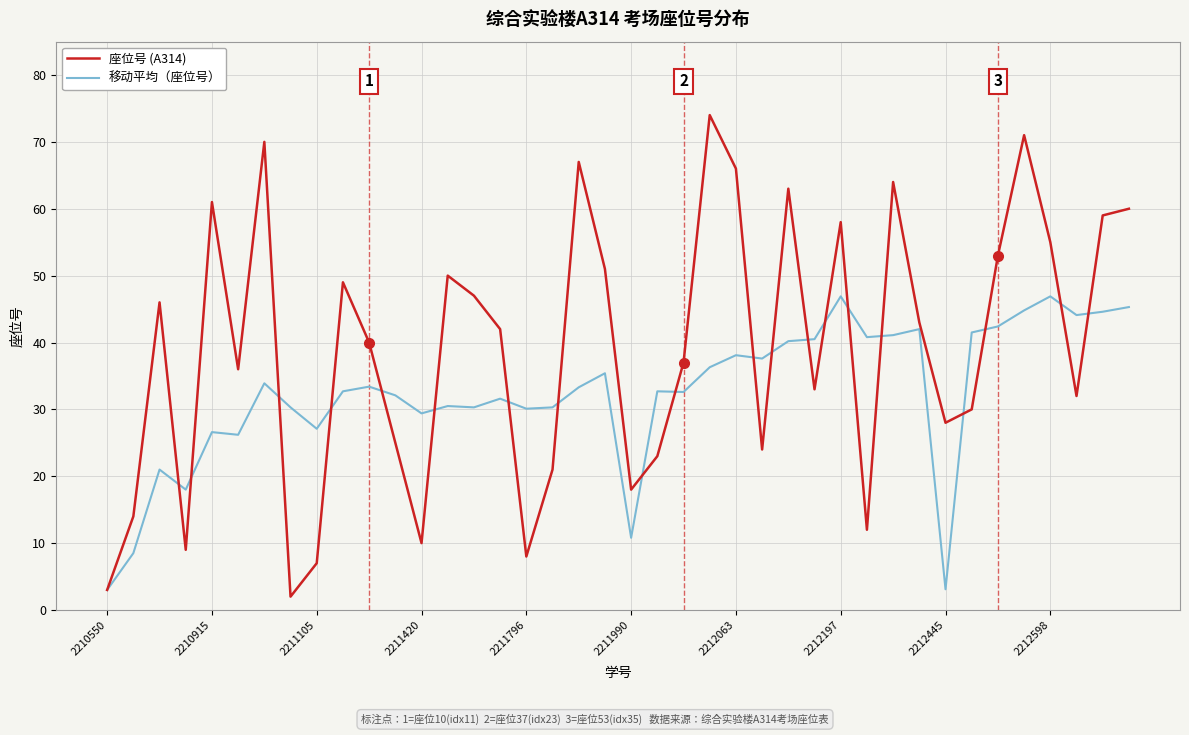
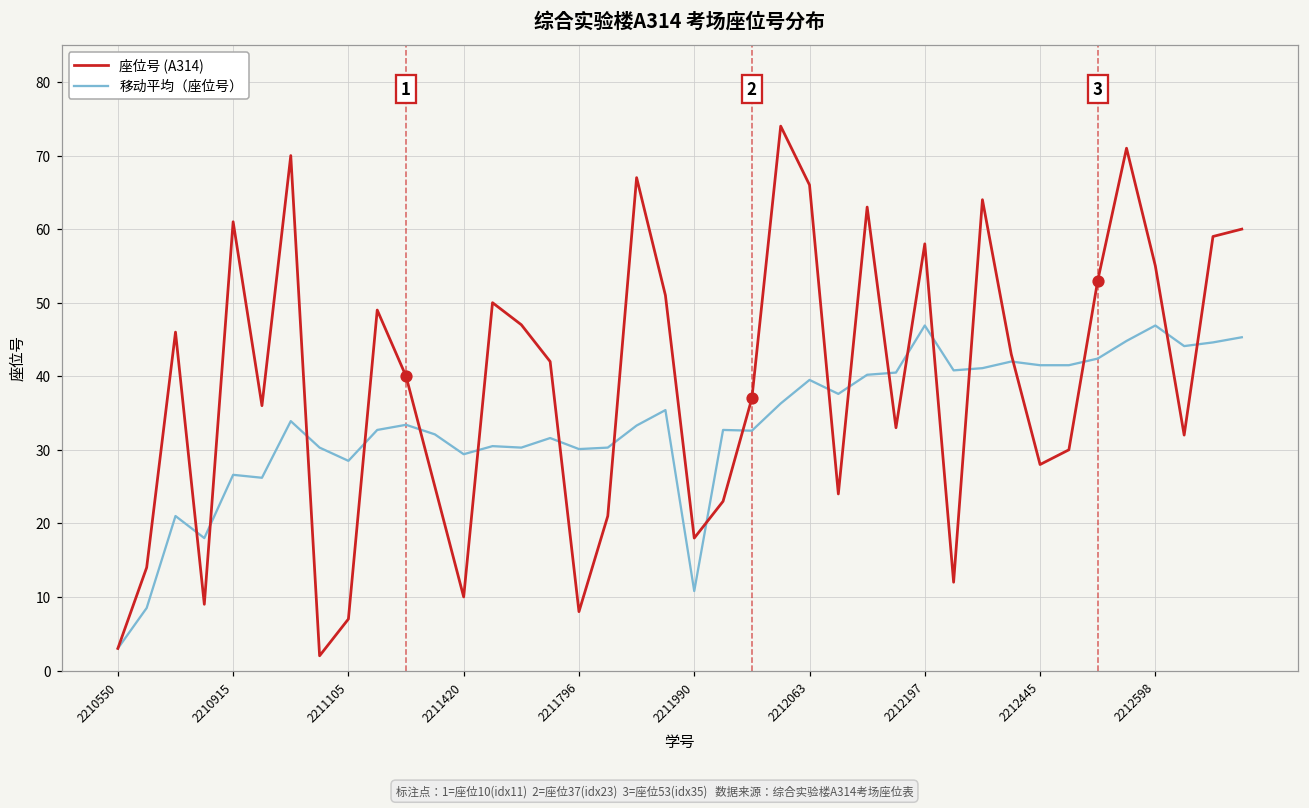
移动平均（座位号）, 2211105: 27 -> 29
移动平均（座位号）, 2212063: 38 -> 40
移动平均（座位号）, 2212445: 3 -> 42
